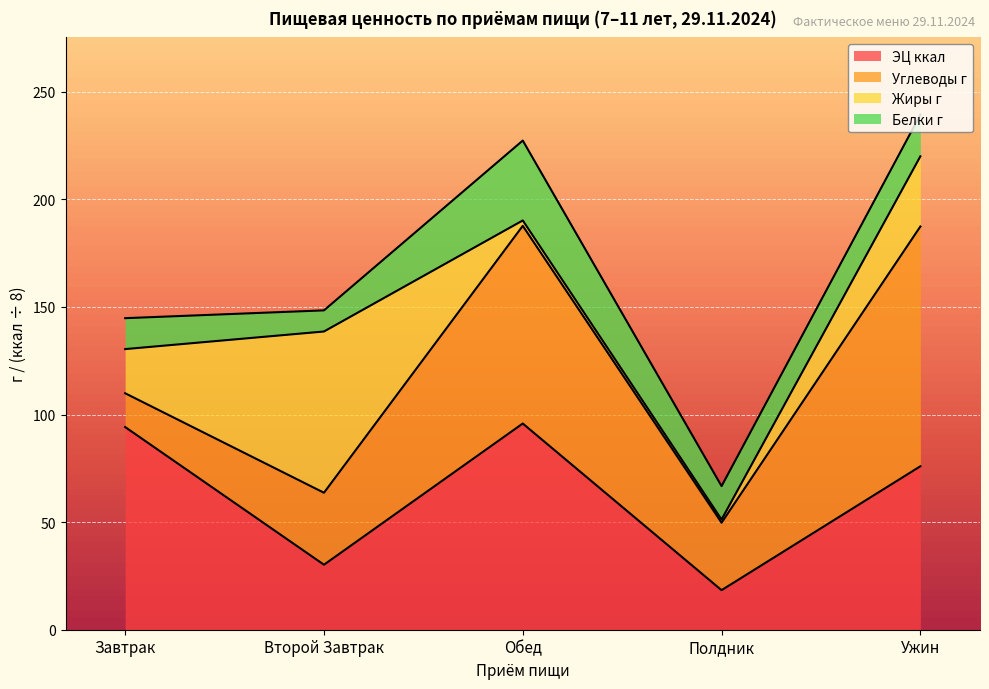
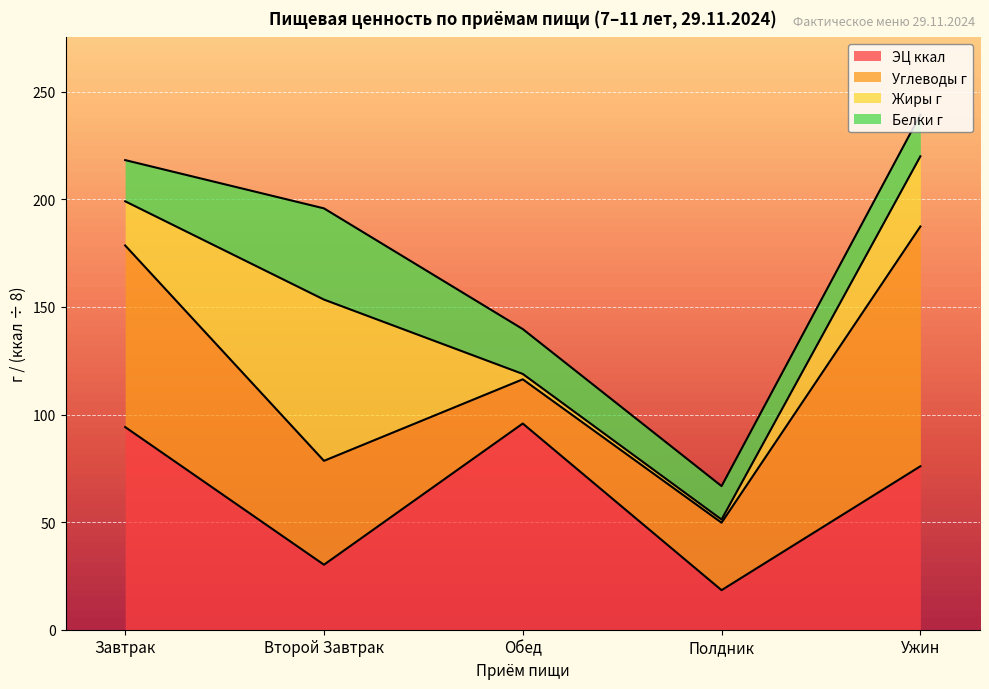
Углеводы г, Завтрак: 16 -> 84
Белки г, Завтрак: 14 -> 19
Углеводы г, Второй Завтрак: 33 -> 48
Белки г, Второй Завтрак: 10 -> 42
Углеводы г, Обед: 92 -> 21
Белки г, Обед: 37 -> 21
